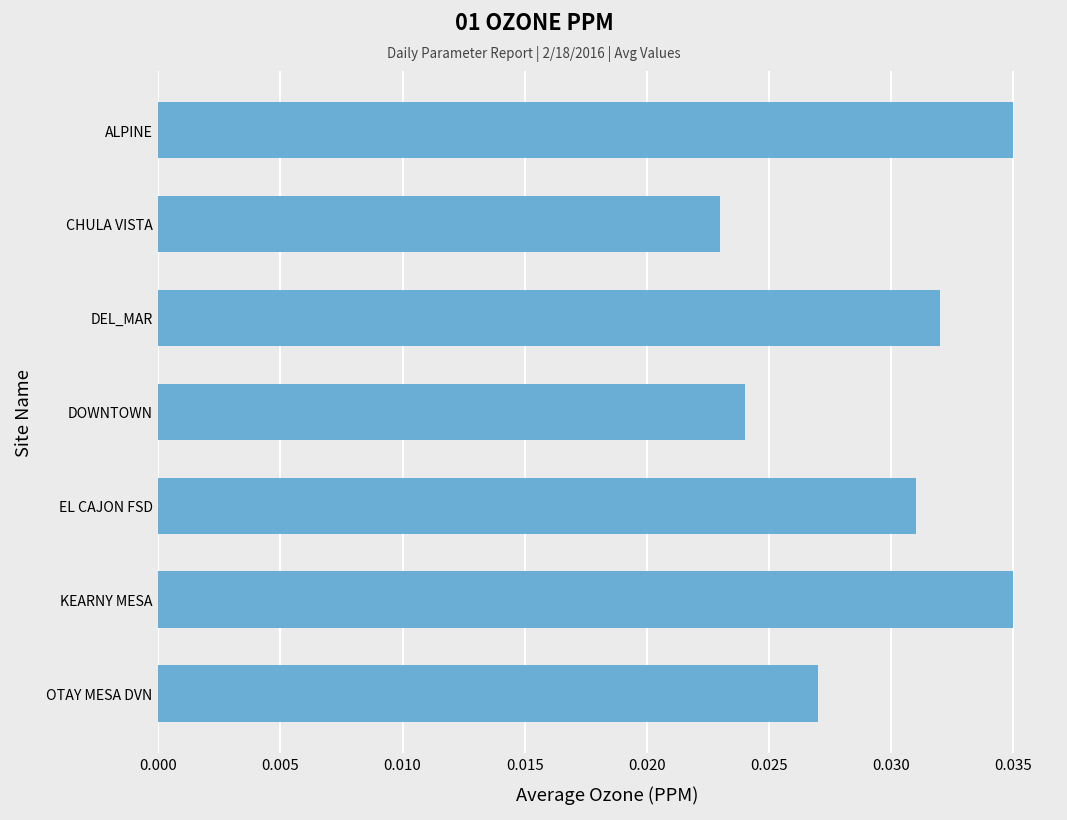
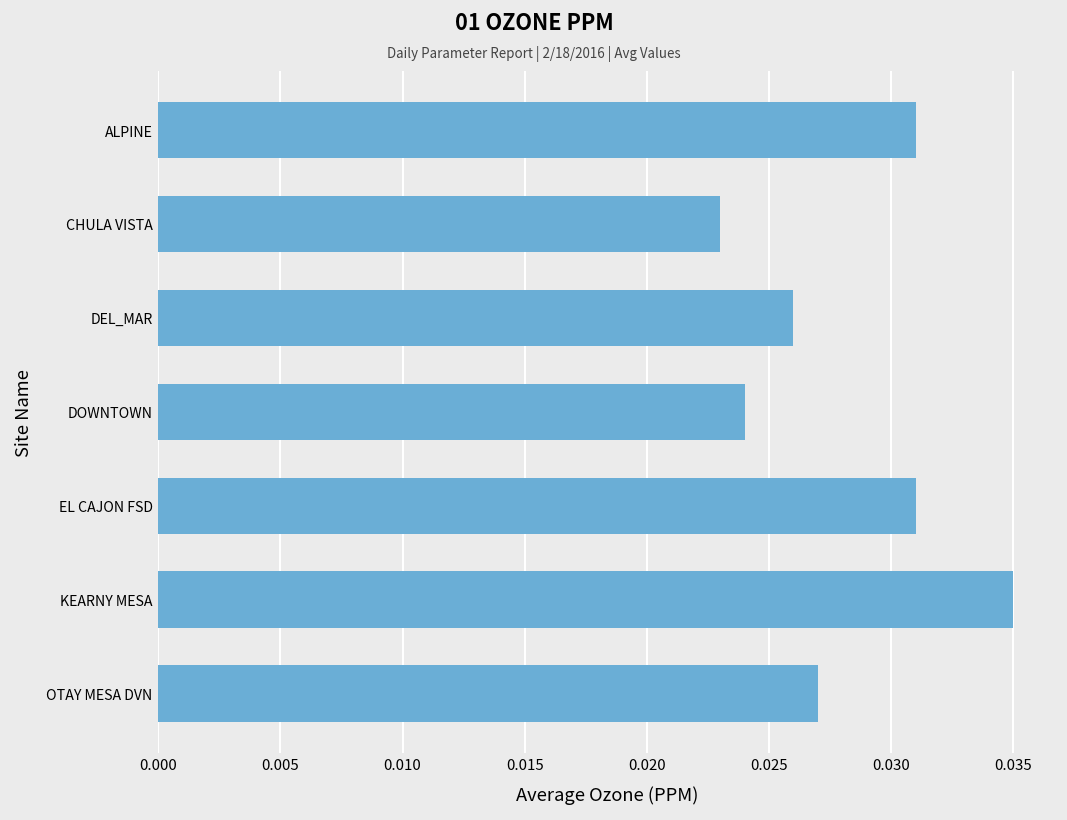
ALPINE: 0.035 -> 0.031
DEL_MAR: 0.032 -> 0.026
